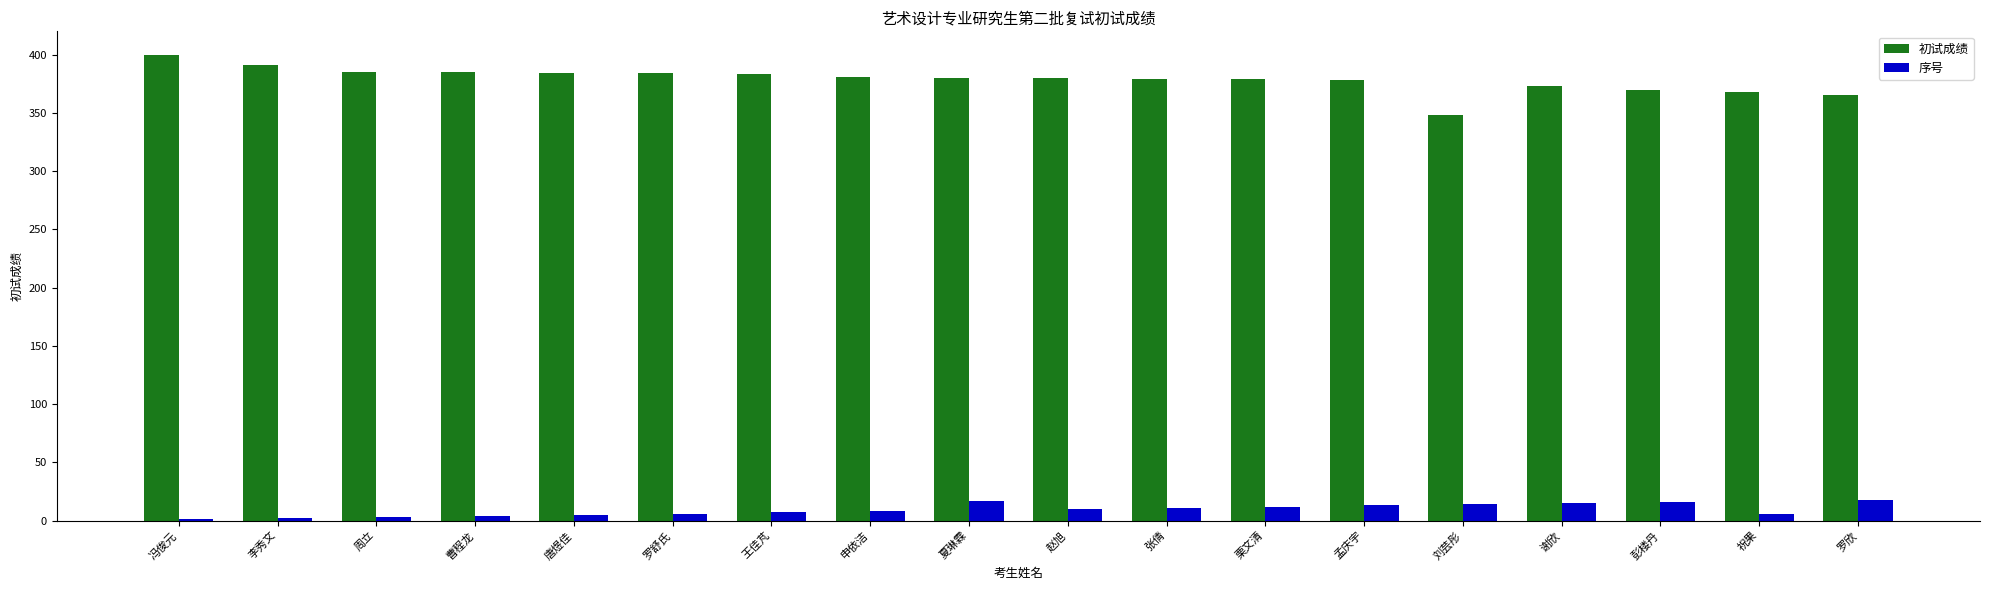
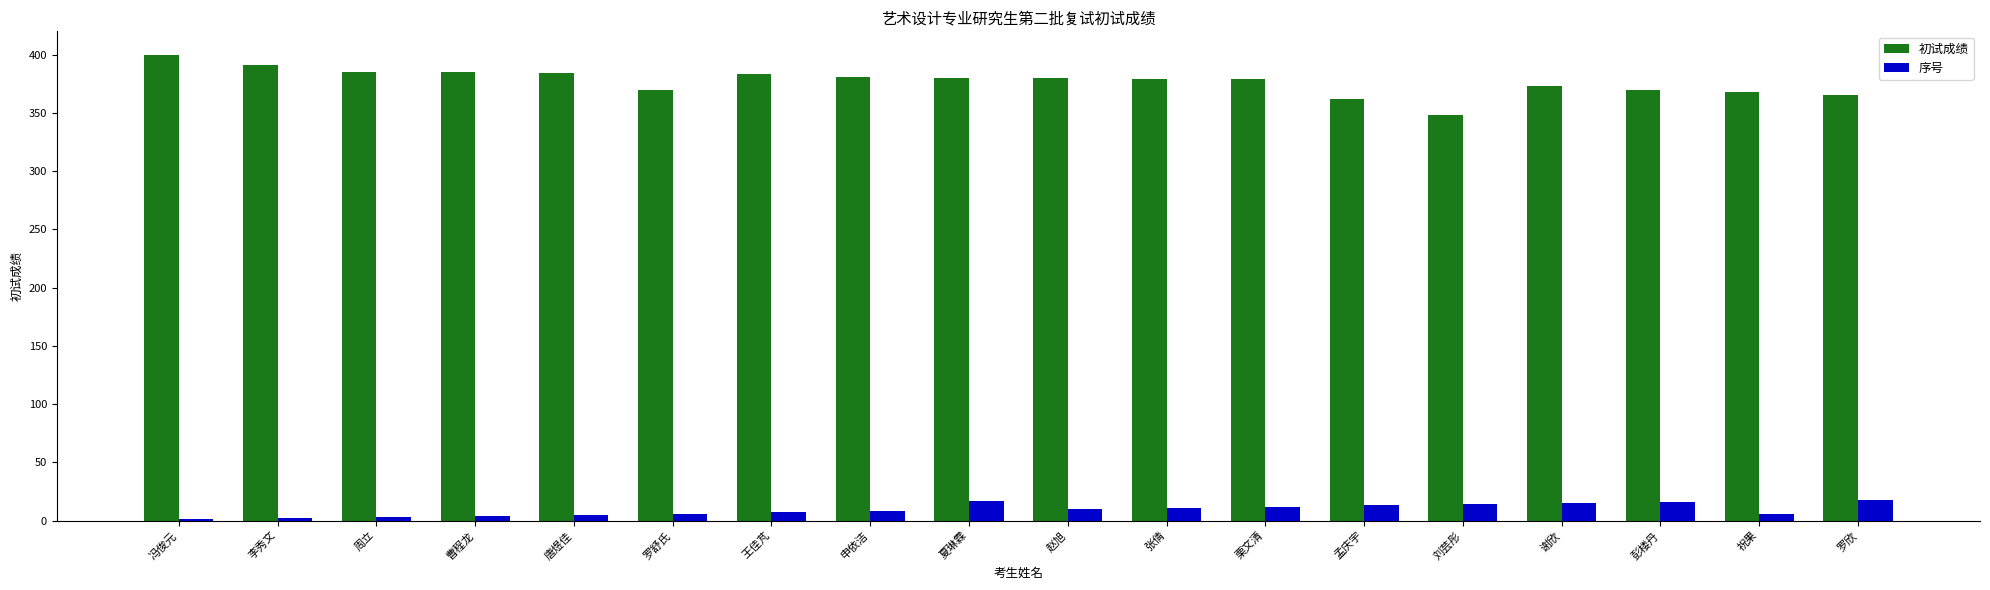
初试成绩, 罗舒氏: 384 -> 370
初试成绩, 孟庆宇: 378 -> 362
